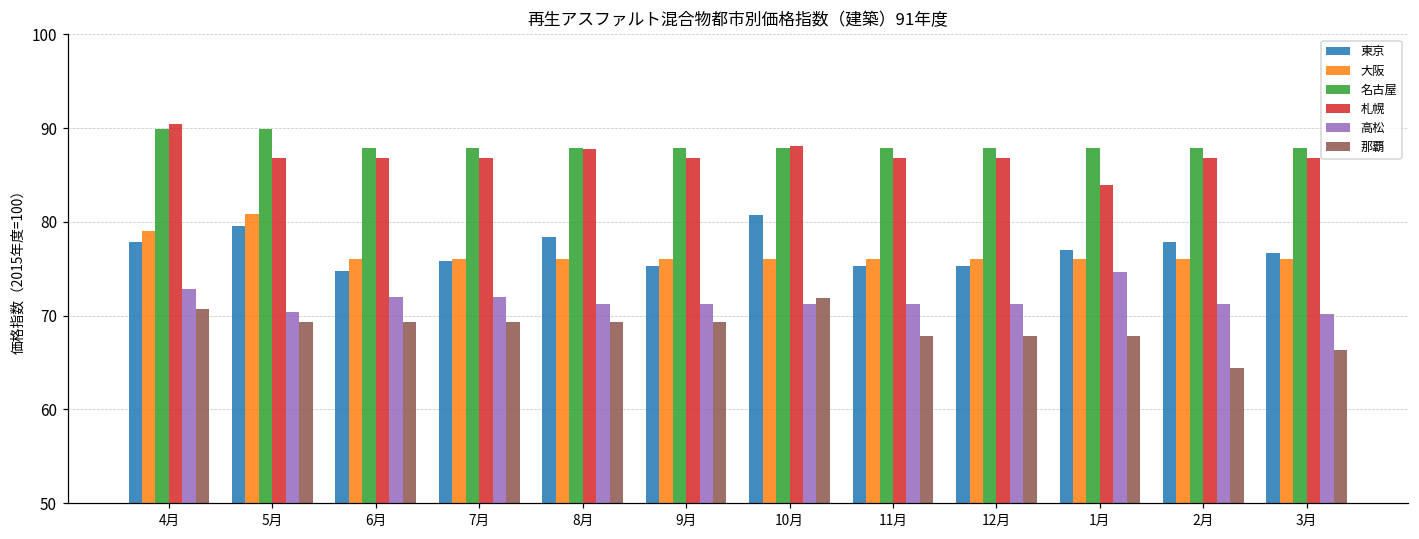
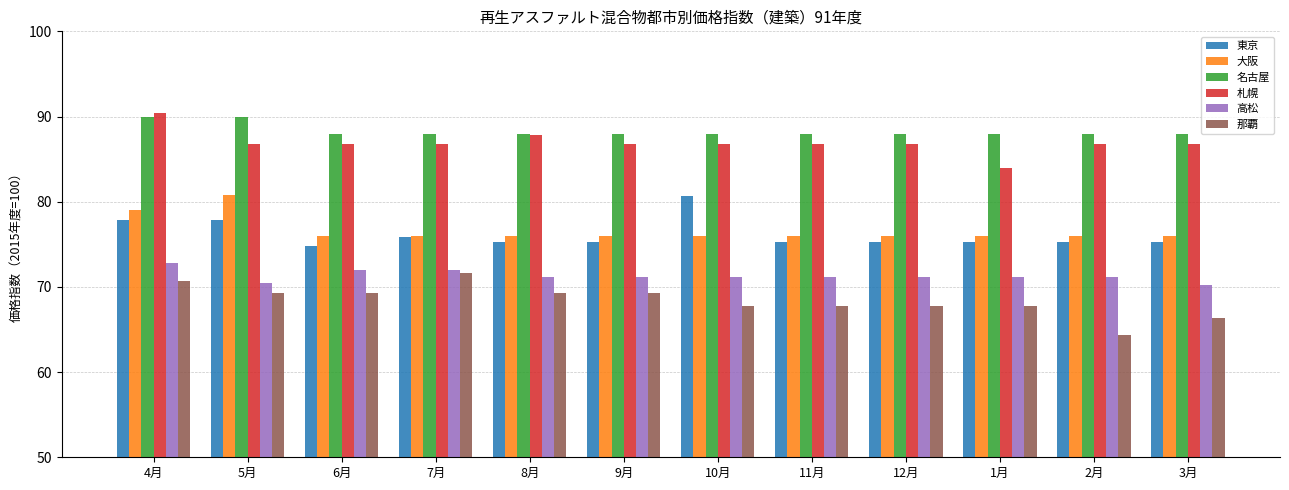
東京, 5月: 80 -> 78
那覇, 7月: 69 -> 72
東京, 8月: 78 -> 75
札幌, 10月: 88 -> 87
那覇, 10月: 72 -> 68
東京, 1月: 77 -> 75
高松, 1月: 75 -> 71
東京, 2月: 78 -> 75
東京, 3月: 77 -> 75
